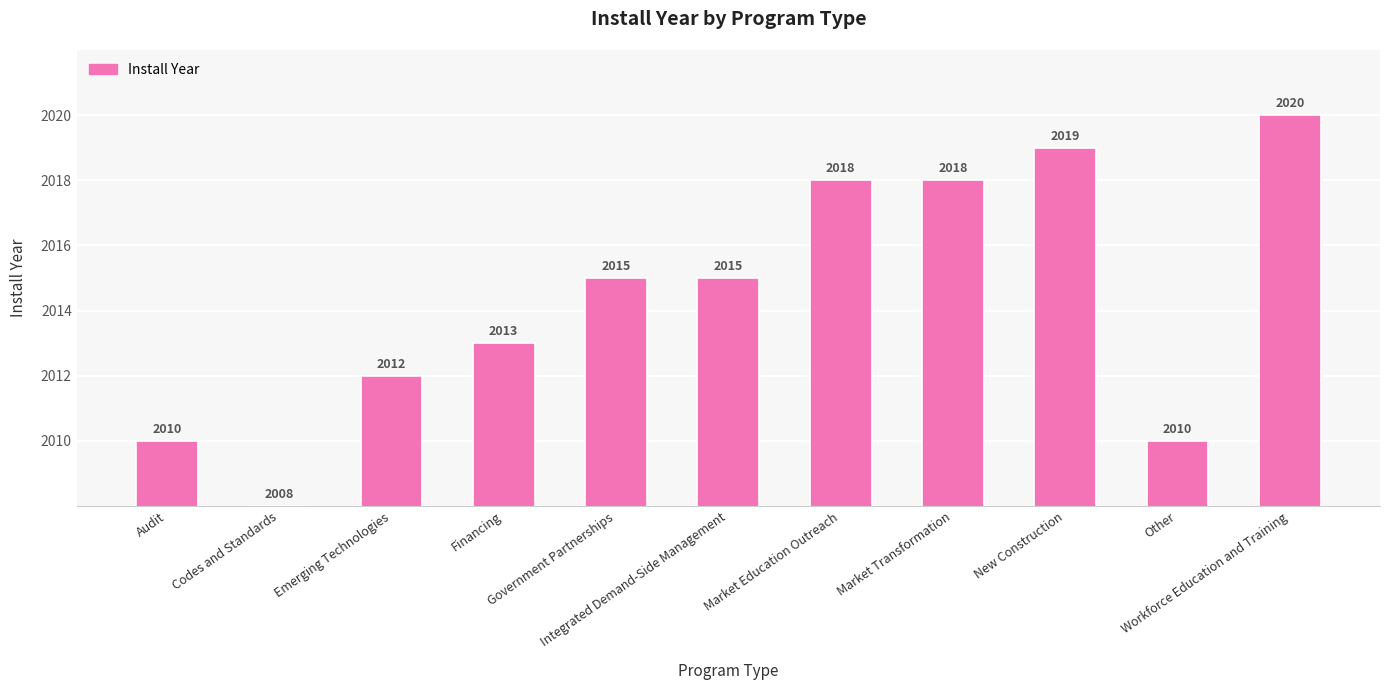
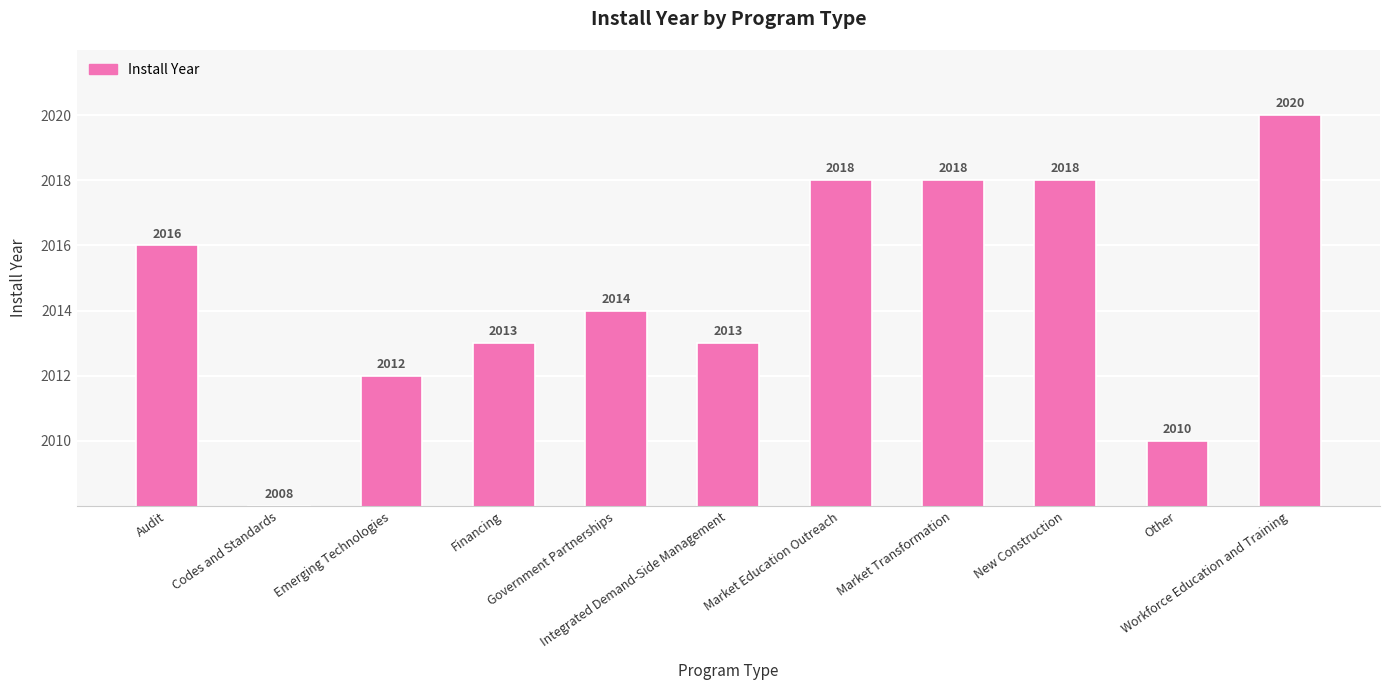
Audit: 2010 -> 2016
Government Partnerships: 2015 -> 2014
Integrated Demand-Side Management: 2015 -> 2013
New Construction: 2019 -> 2018
